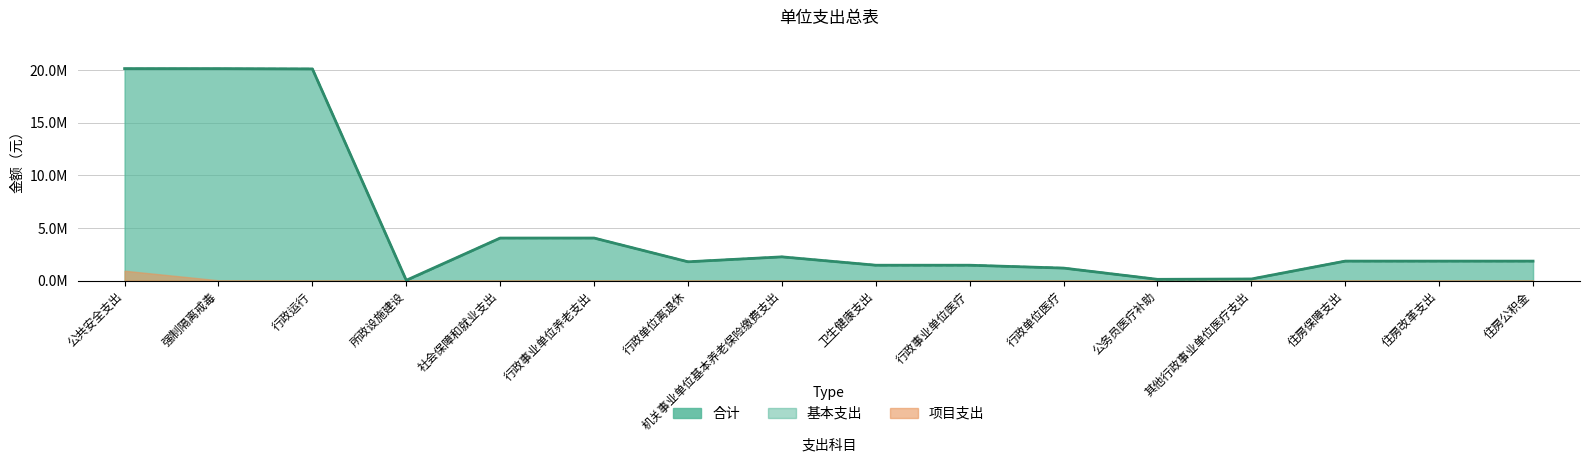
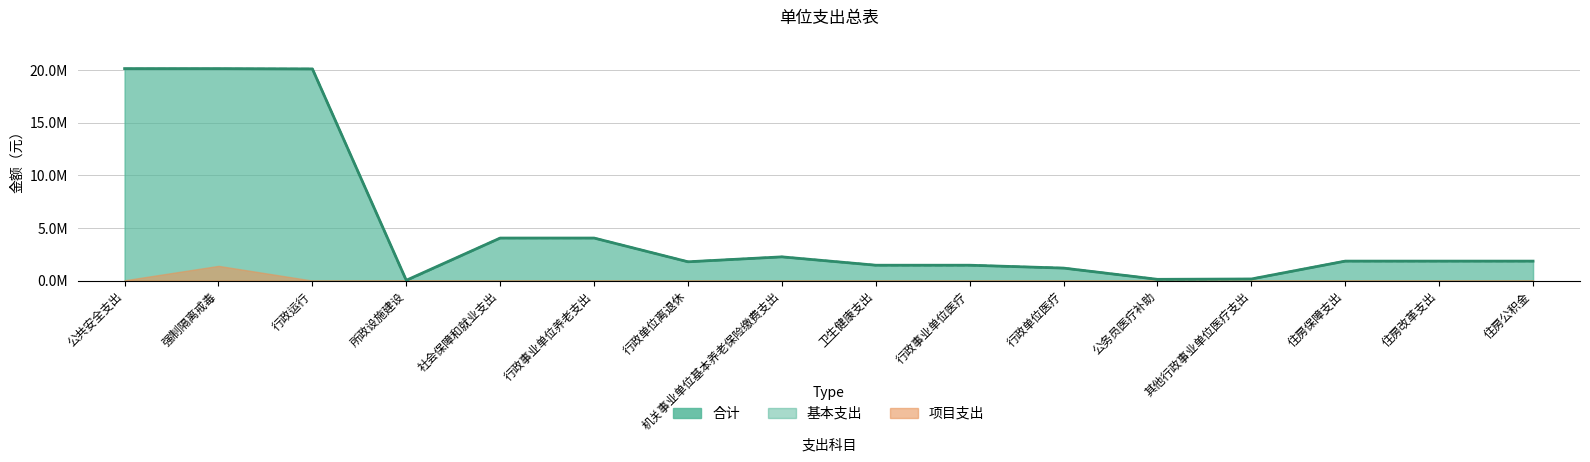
项目支出, 公共安全支出: 900000 -> 0
项目支出, 强制隔离戒毒: 0 -> 1400000
